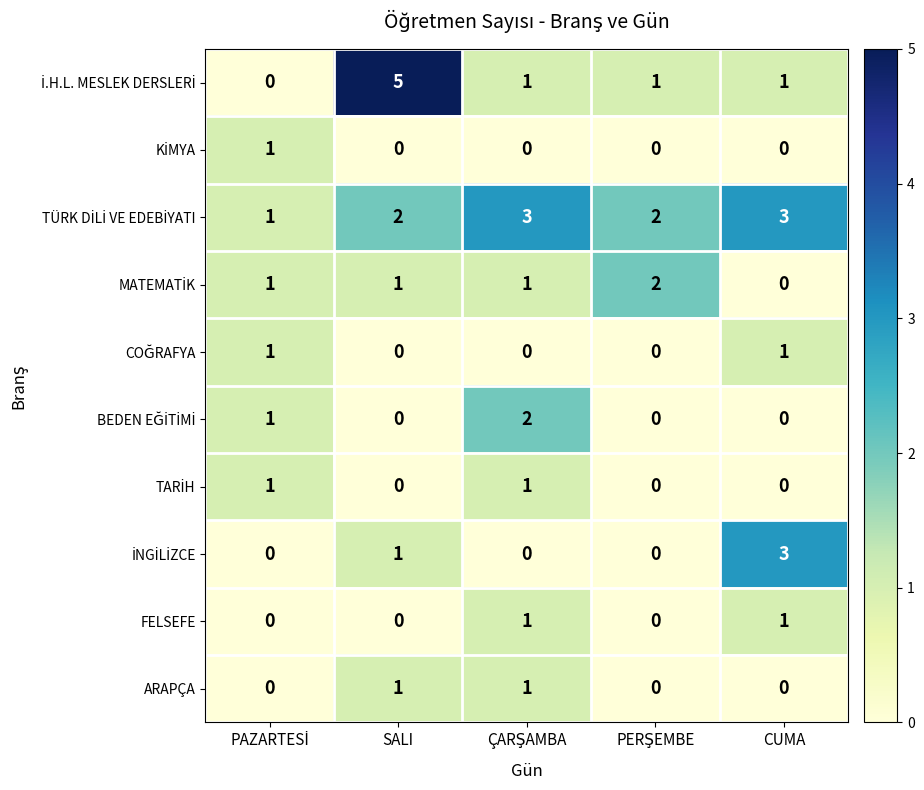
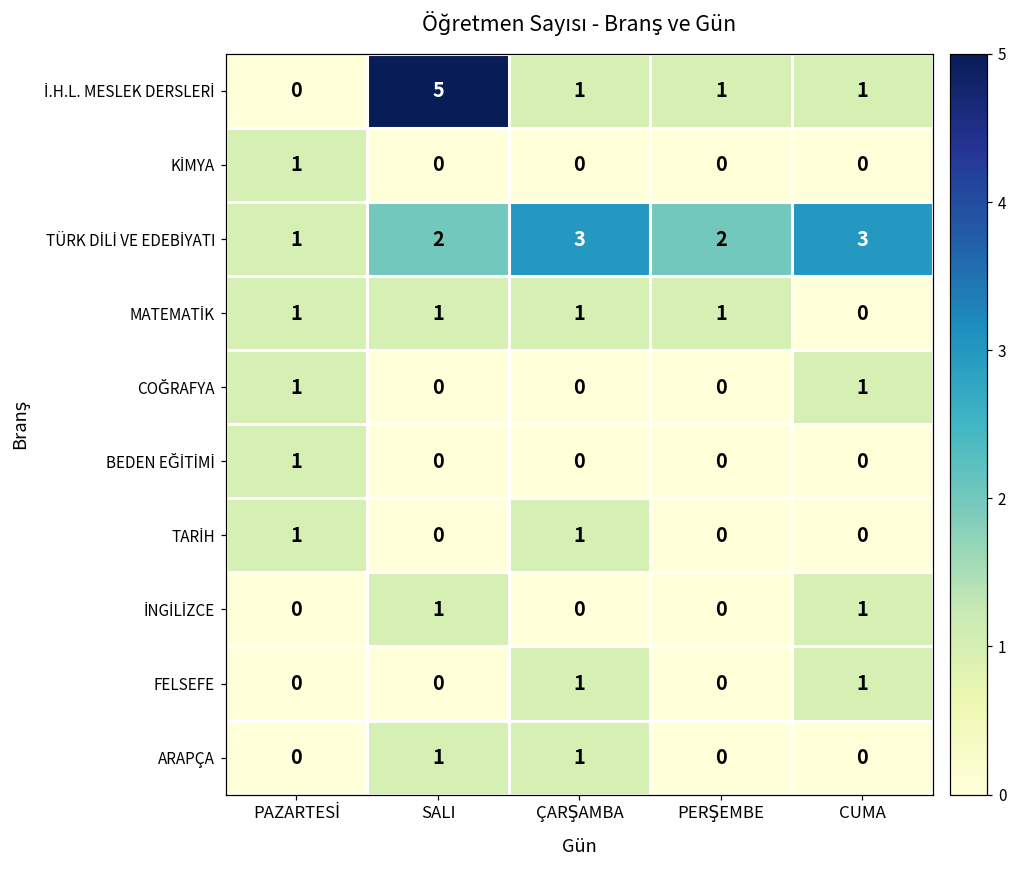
MATEMATİK, PERŞEMBE: 2 -> 1
BEDEN EĞİTİMİ, ÇARŞAMBA: 2 -> 0
İNGİLİZCE, CUMA: 3 -> 1
